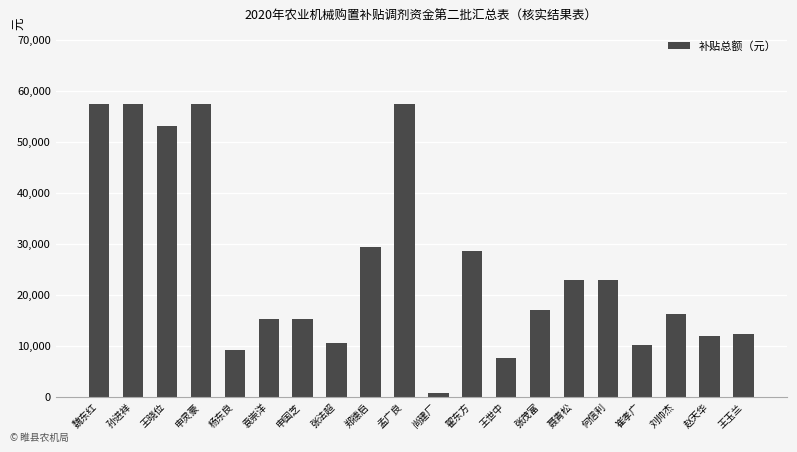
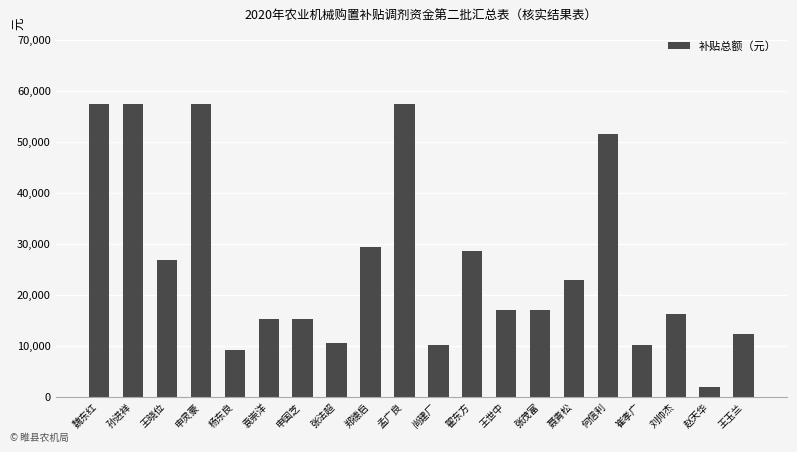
王晓位: 53,000 -> 27,000
尚建厂: 1,000 -> 10,000
王世中: 8,000 -> 17,000
何信利: 23,000 -> 52,000
赵天华: 12,000 -> 2,000
